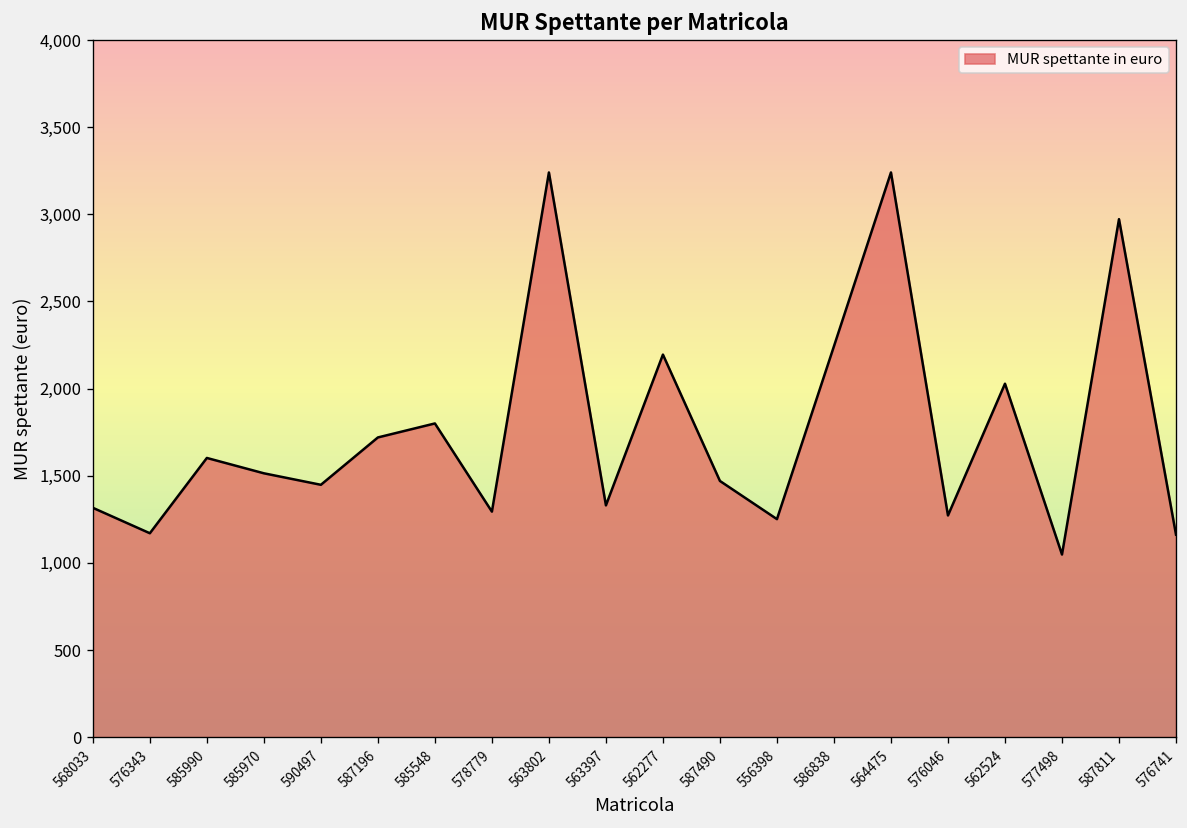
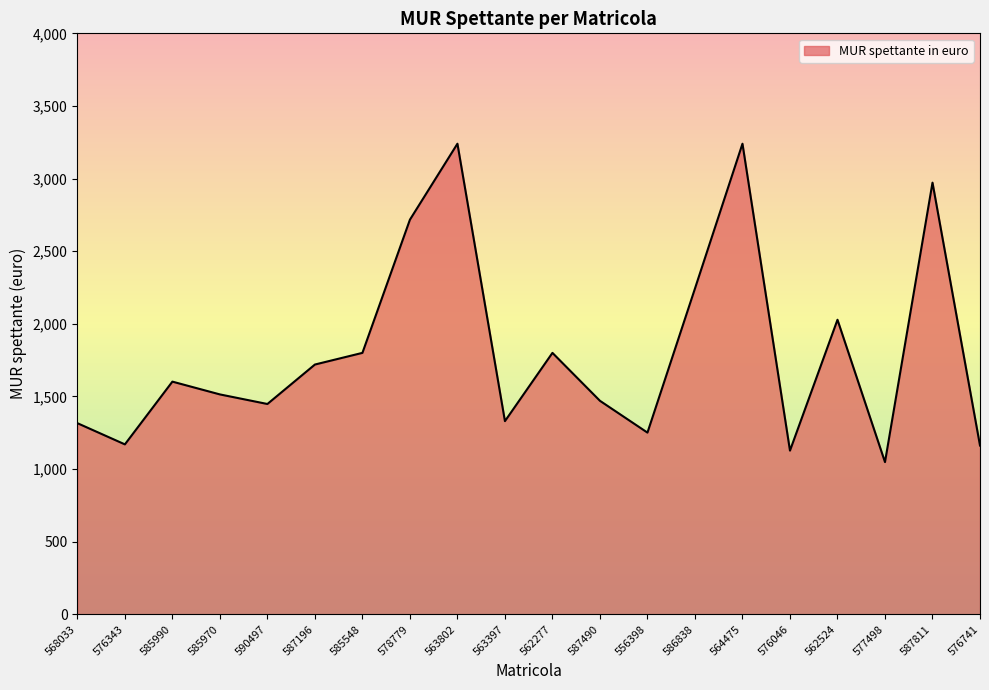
578779: 1,290 -> 2,720
562277: 2,200 -> 1,800
576046: 1,270 -> 1,130
